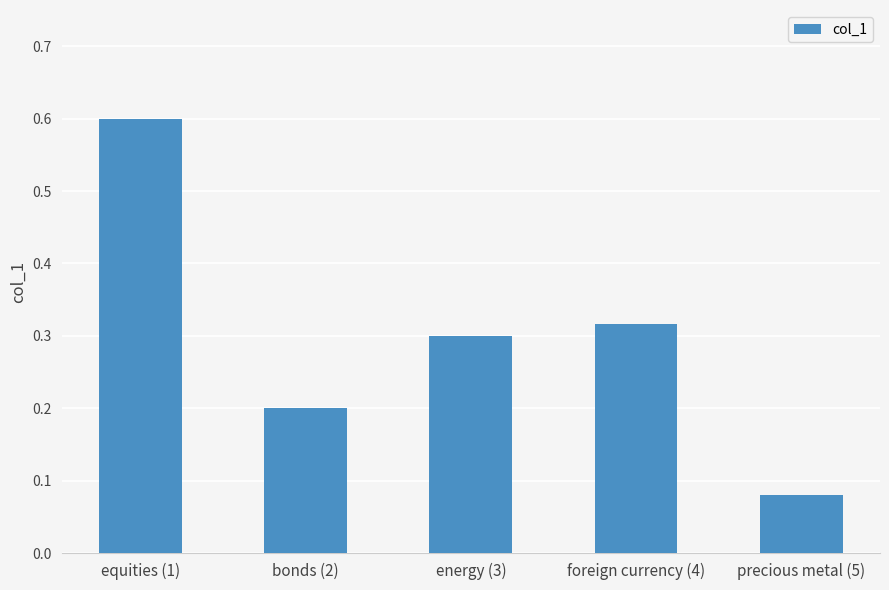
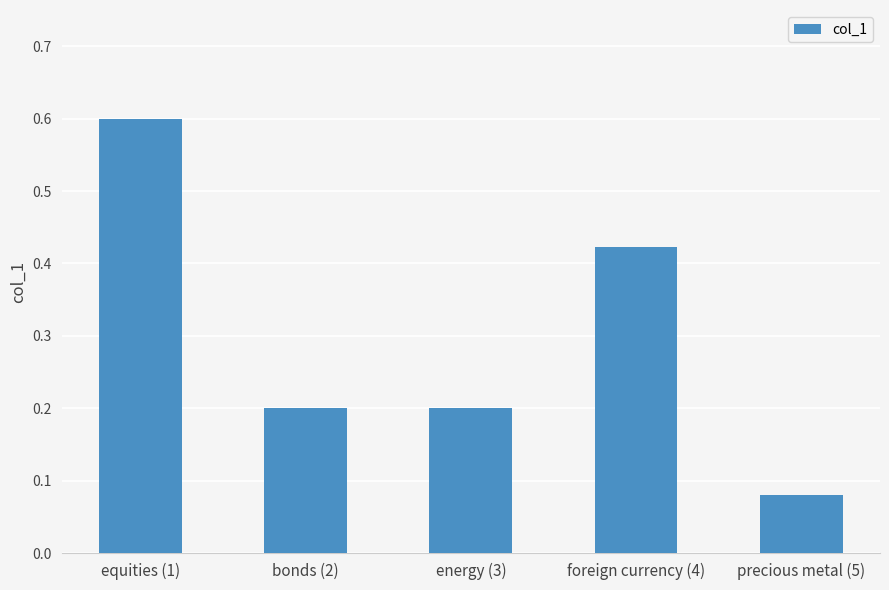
energy (3): 0.3 -> 0.2
foreign currency (4): 0.32 -> 0.42
